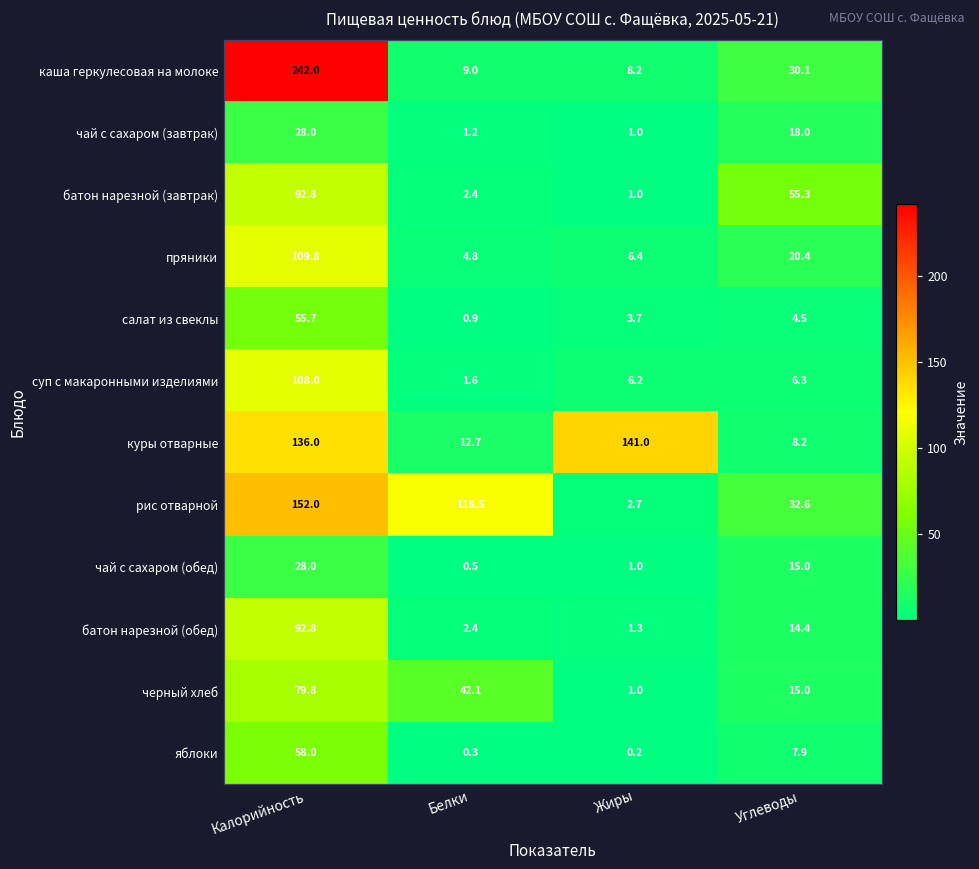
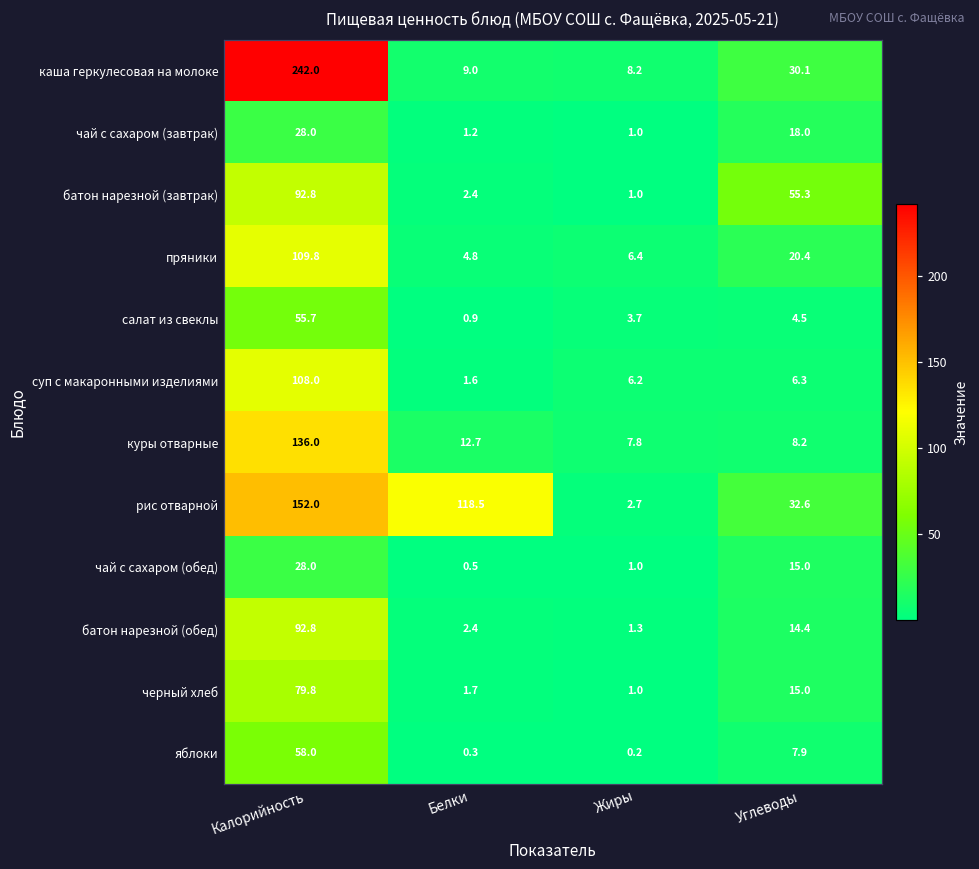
куры отварные, Жиры: 141.0 -> 7.8
черный хлеб, Белки: 42.1 -> 1.7
